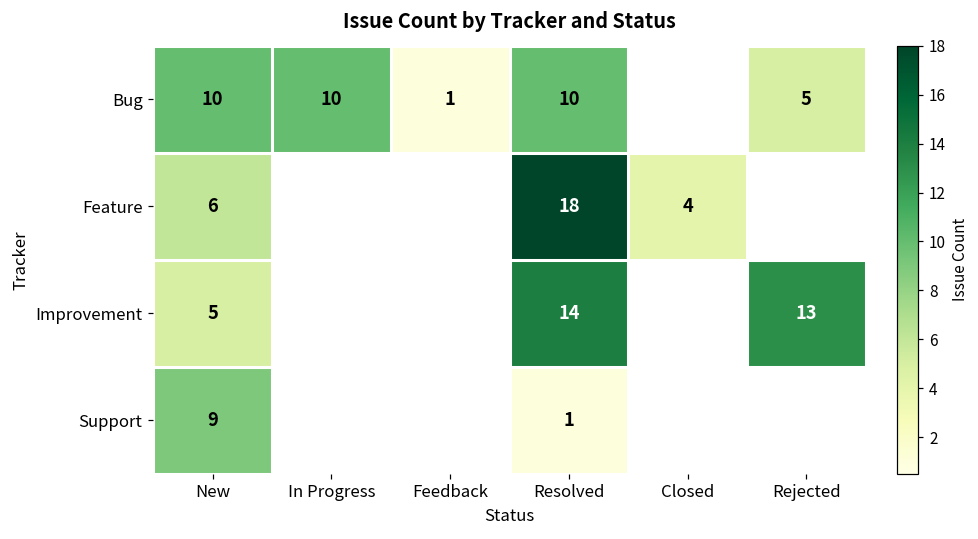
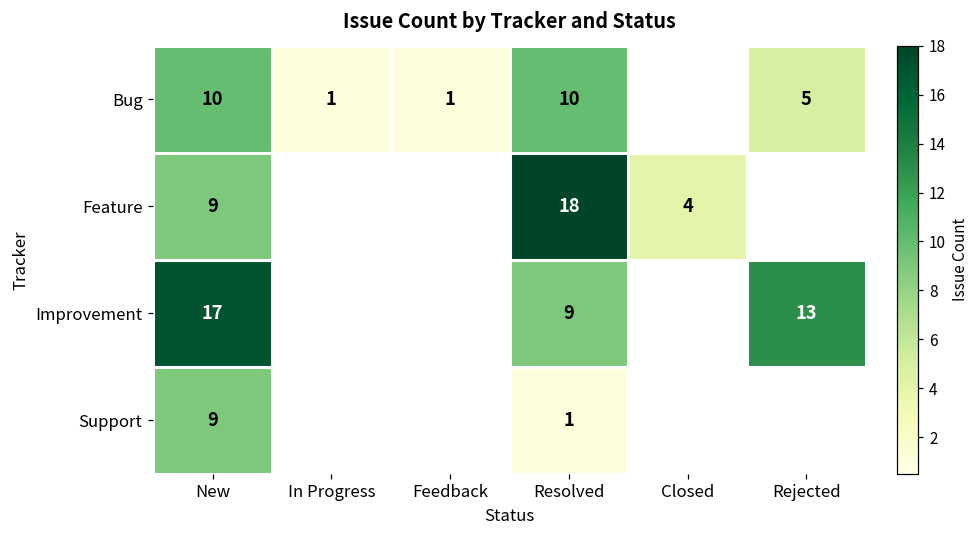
Bug, In Progress: 10 -> 1
Feature, New: 6 -> 9
Improvement, New: 5 -> 17
Improvement, Resolved: 14 -> 9
